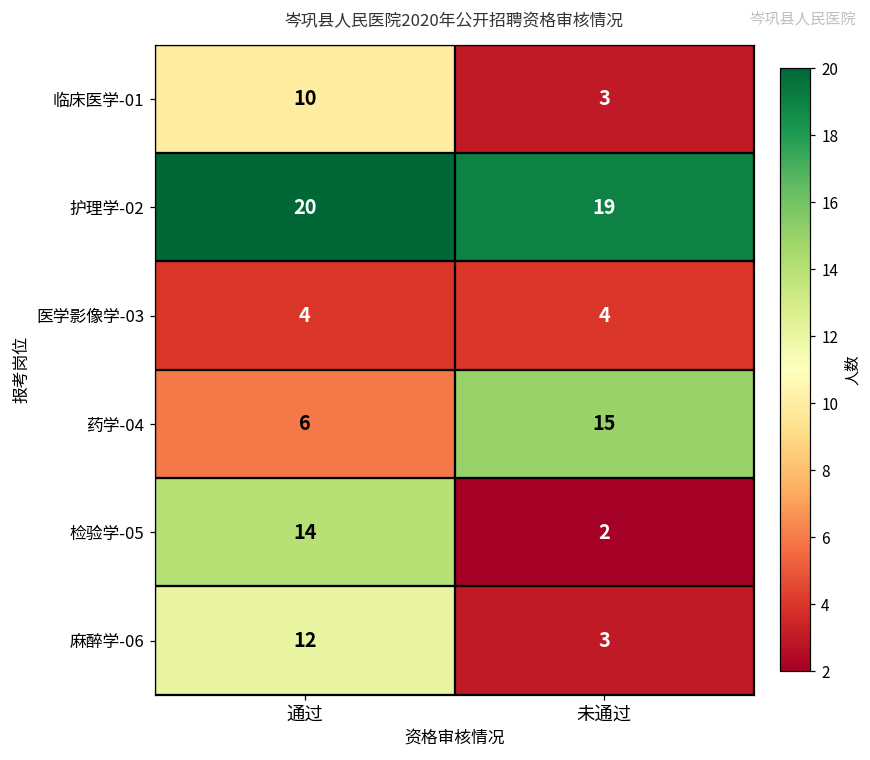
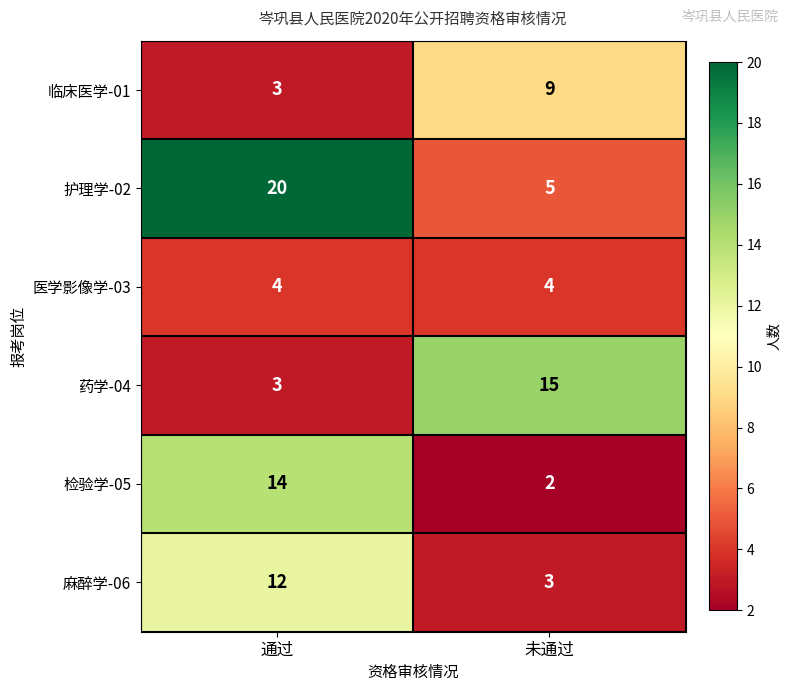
临床医学-01, 通过: 10 -> 3
临床医学-01, 未通过: 3 -> 9
护理学-02, 未通过: 19 -> 5
药学-04, 通过: 6 -> 3
